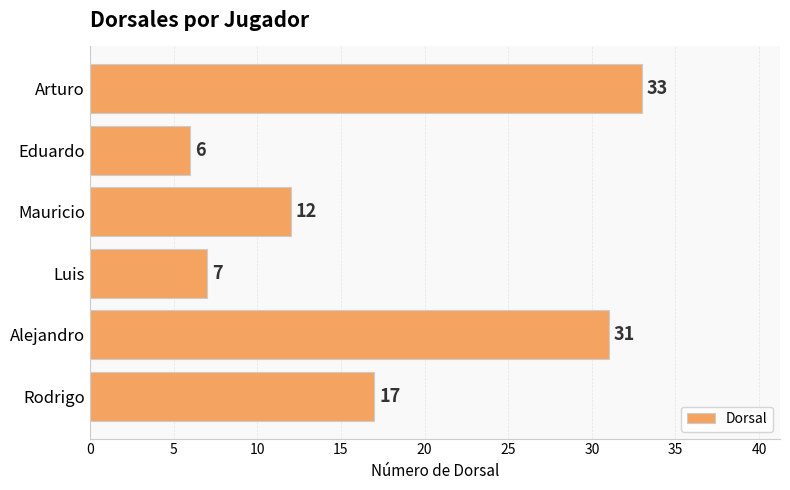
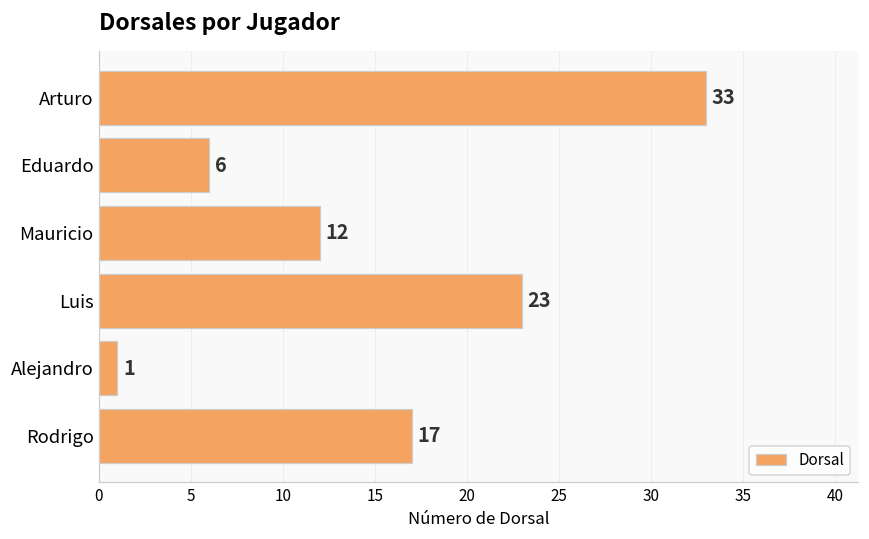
Luis: 7 -> 23
Alejandro: 31 -> 1
